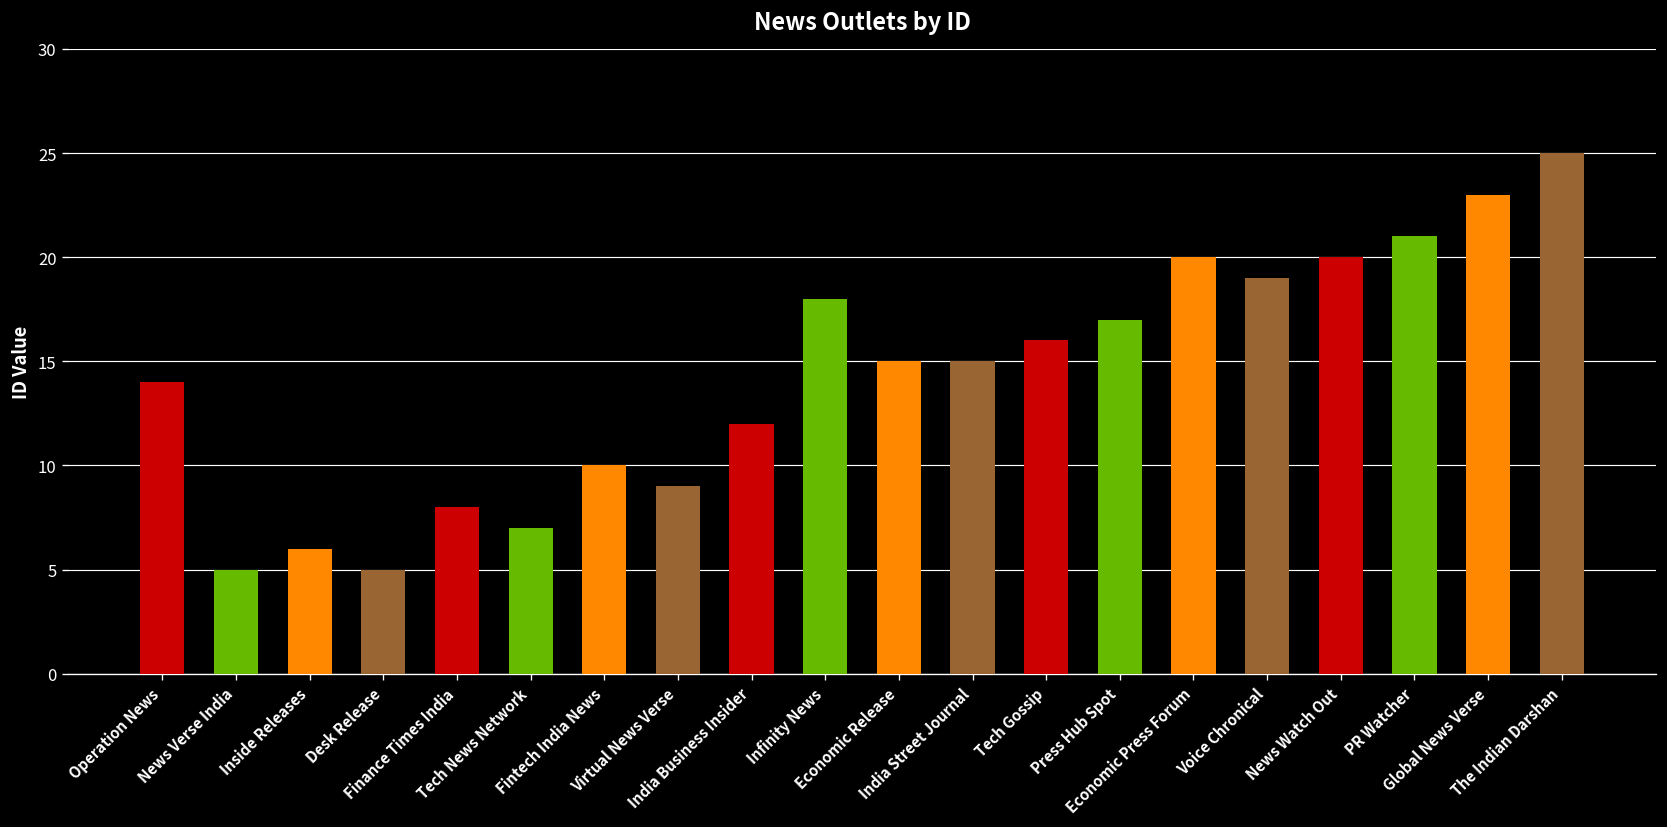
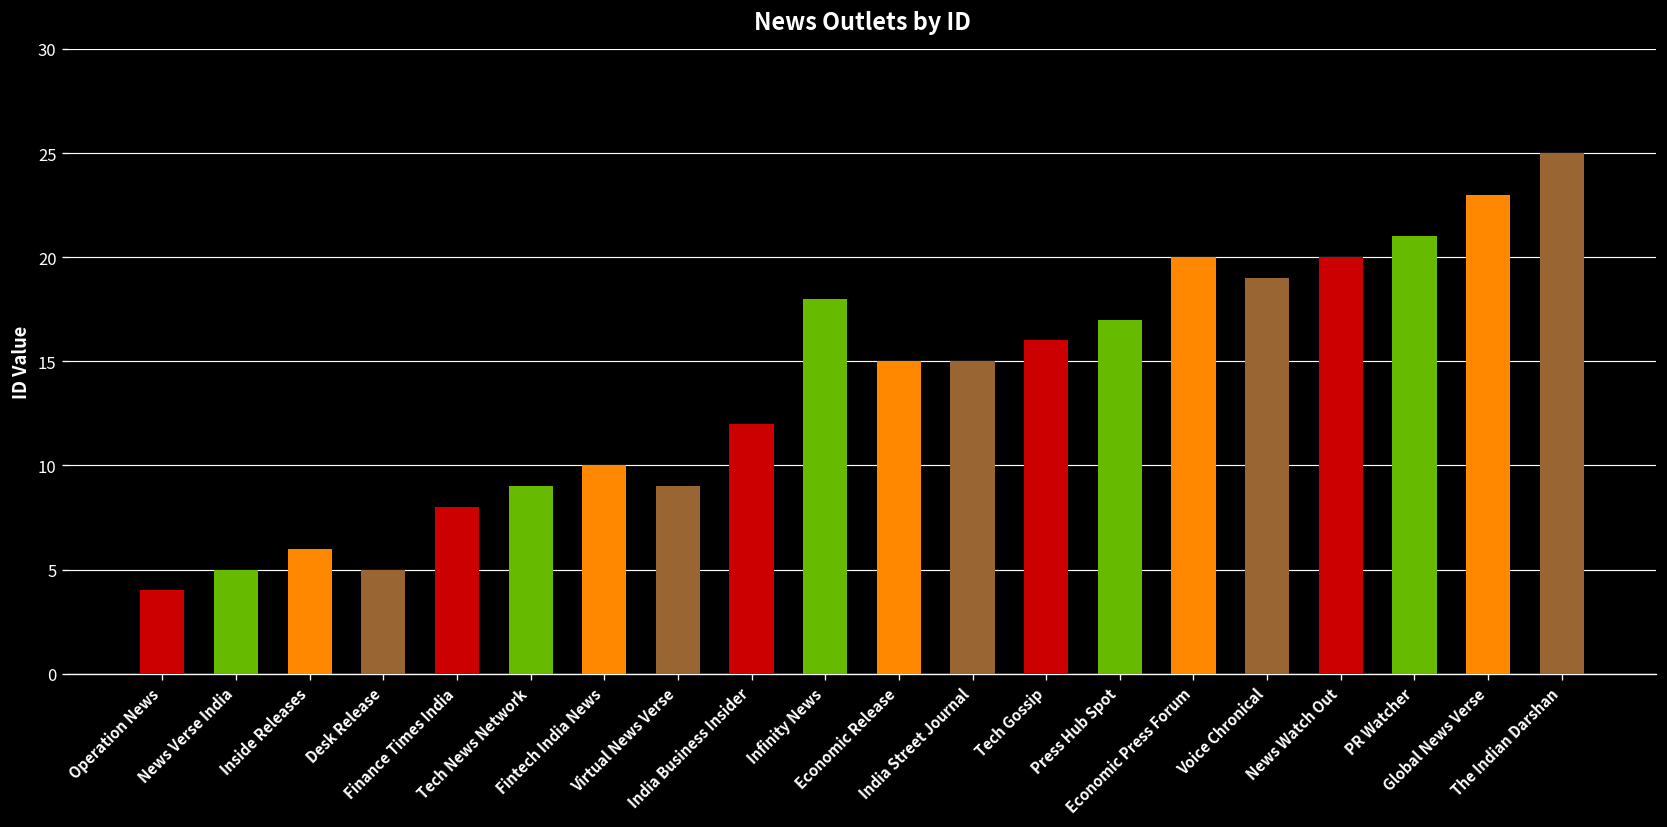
Operation News: 14 -> 4
Tech News Network: 7 -> 9
